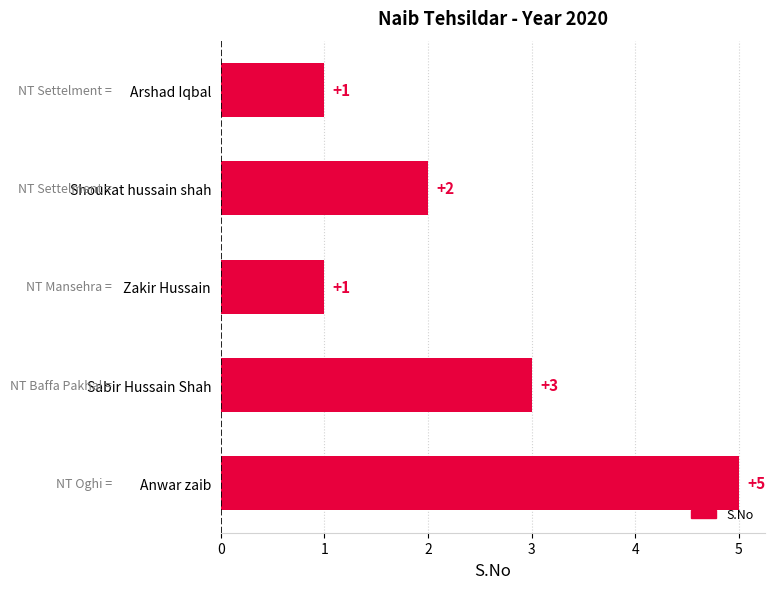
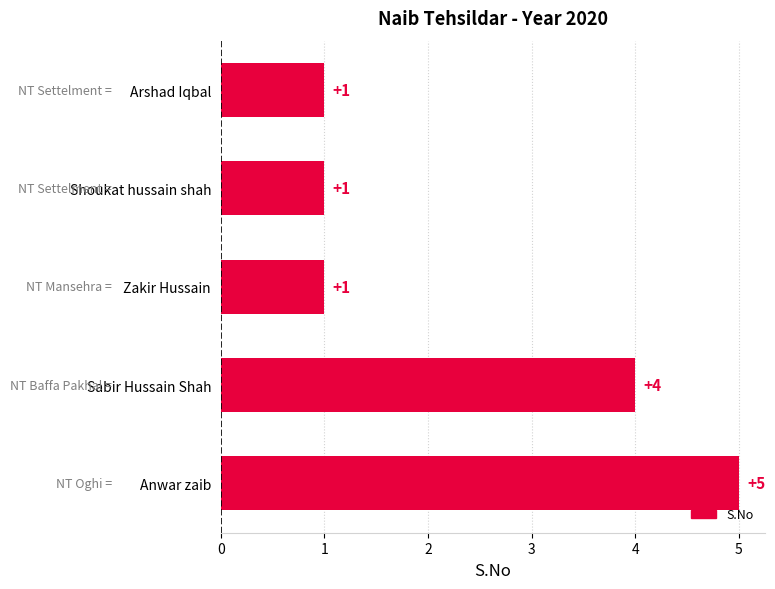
Shoukat hussain shah: +2 -> +1
Sabir Hussain Shah: +3 -> +4
